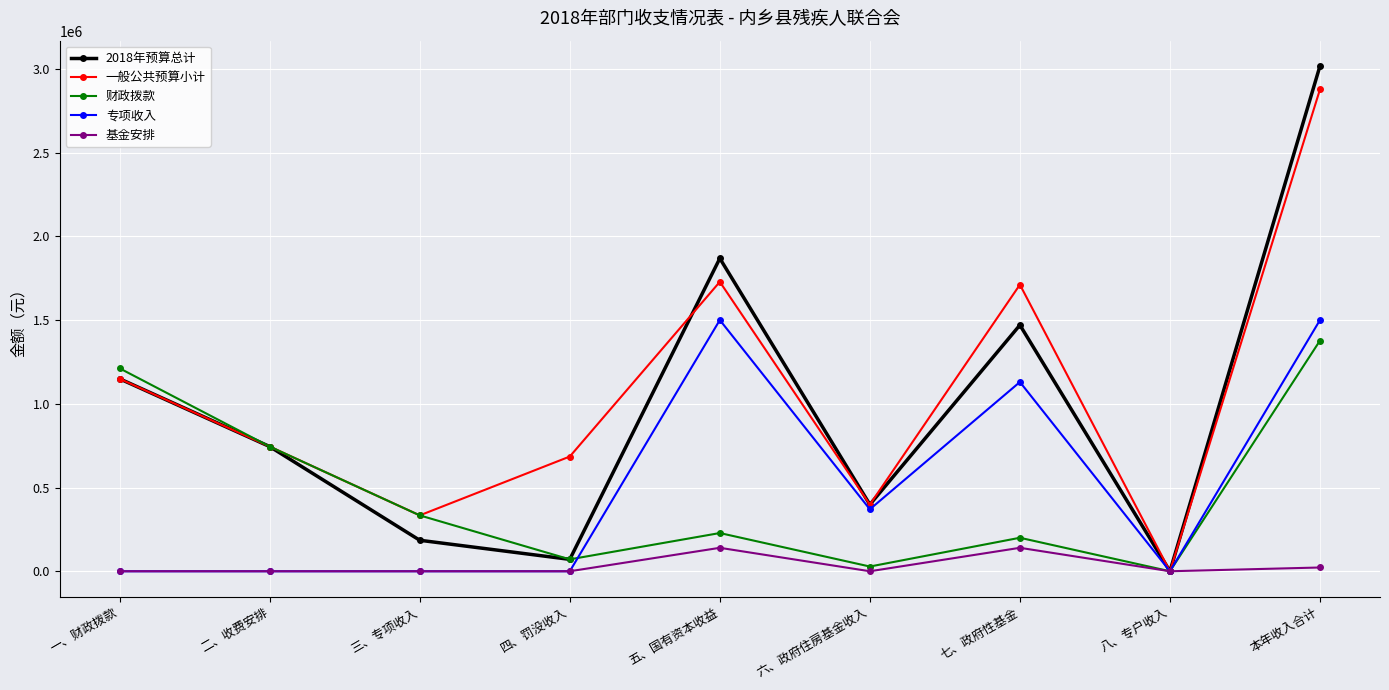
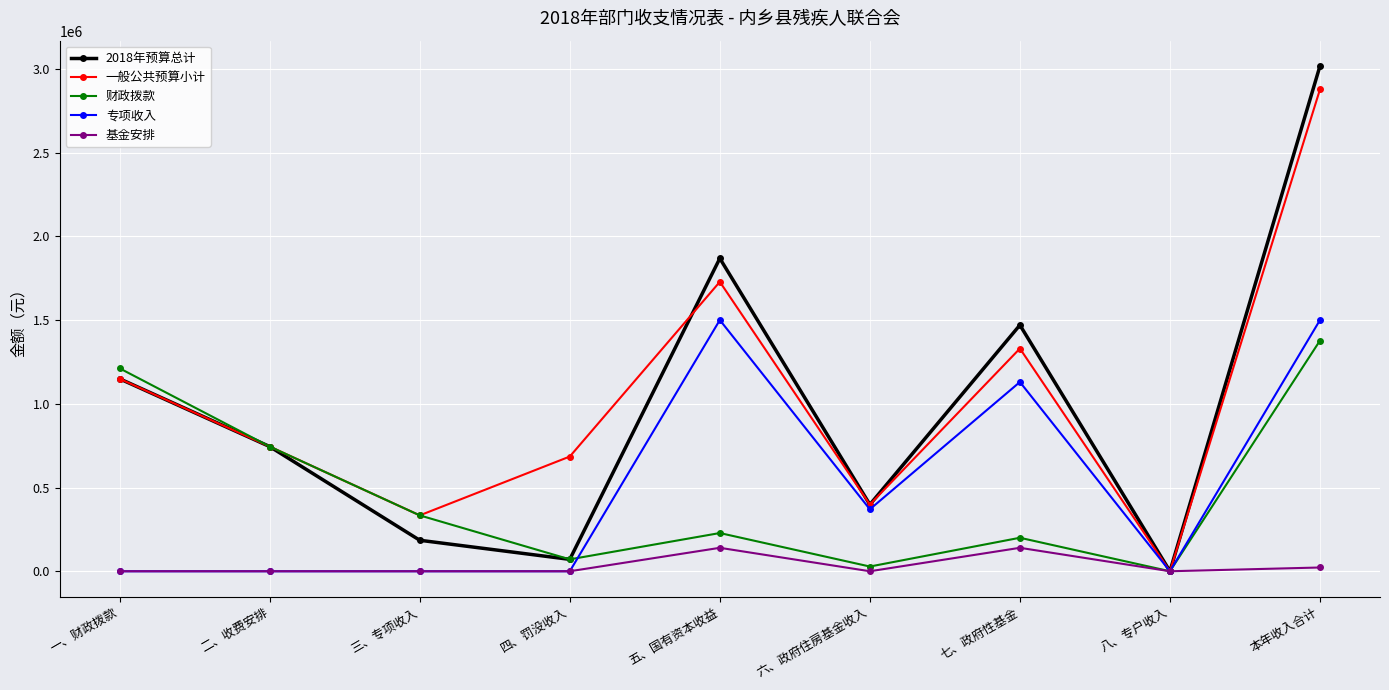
一般公共预算小计, 七、政府性基金: 1710000 -> 1330000
